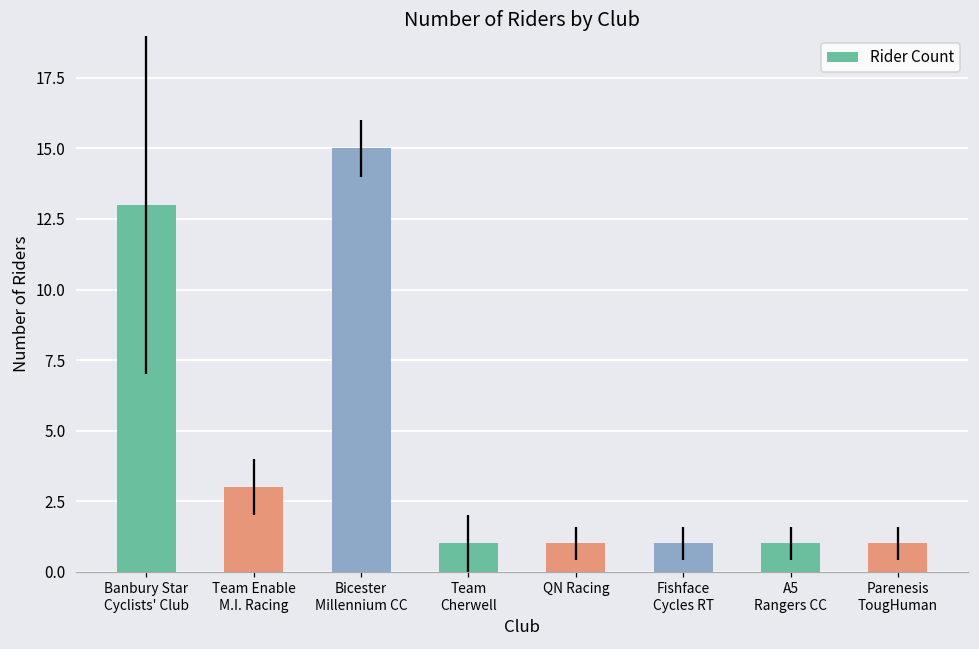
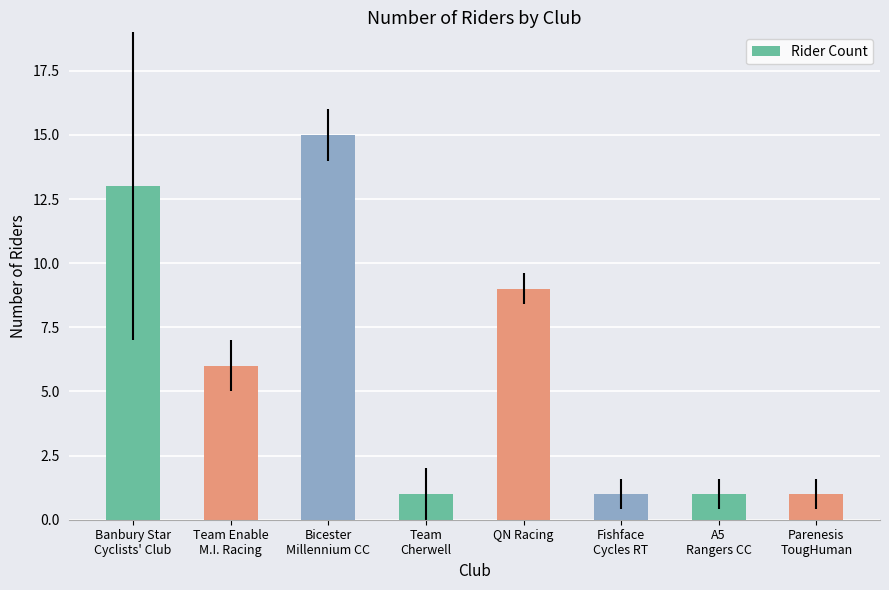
Rider Count, Team Enable M.I. Racing: 3 -> 6
Rider Count, QN Racing: 1 -> 9
